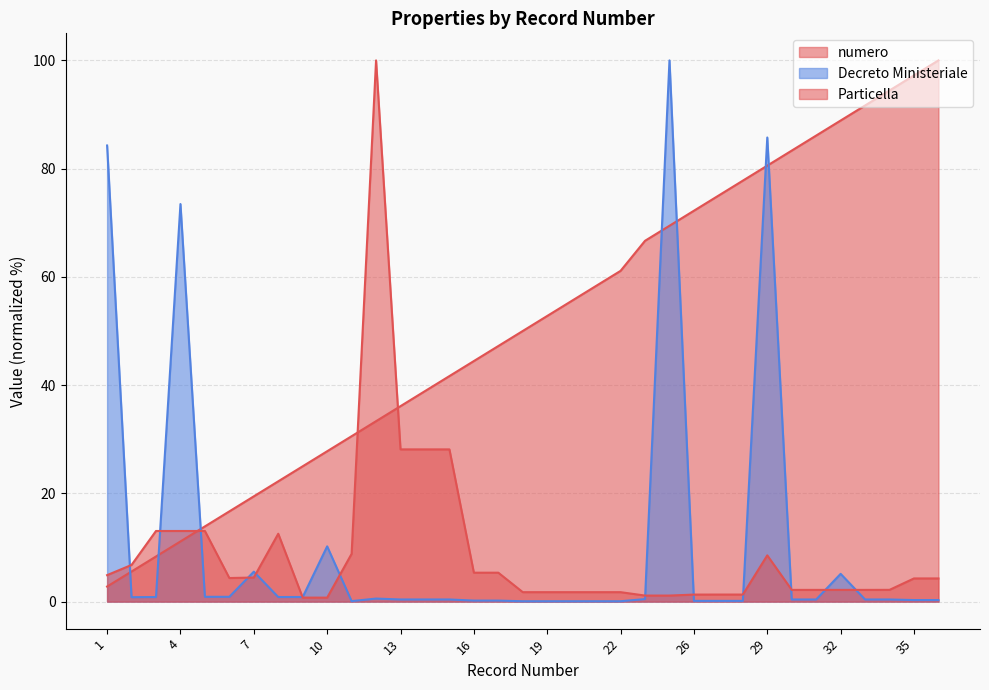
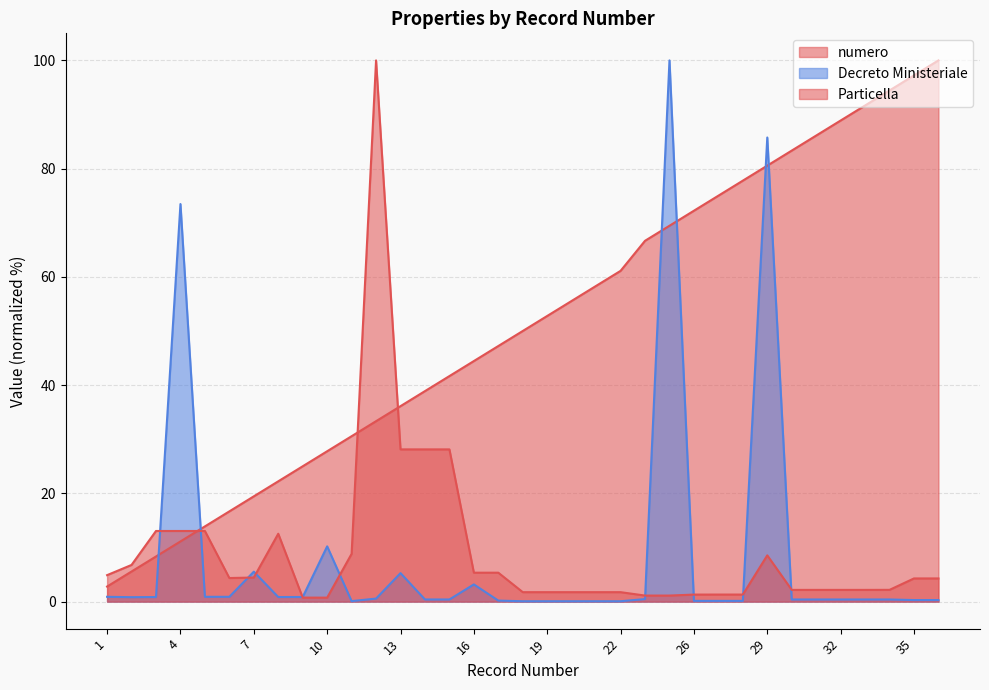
Decreto Ministeriale, 1: 84 -> 1
Decreto Ministeriale, 13: 0 -> 5
Decreto Ministeriale, 16: 0 -> 3
Decreto Ministeriale, 32: 5 -> 0
